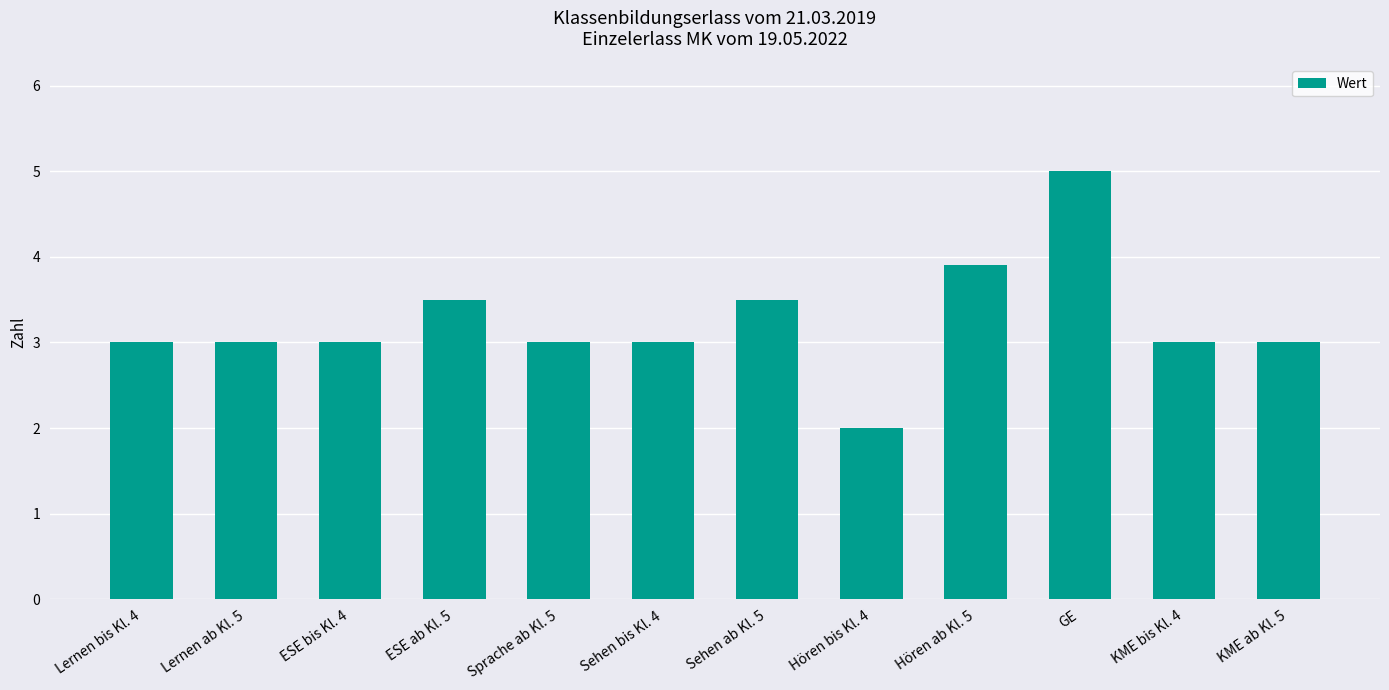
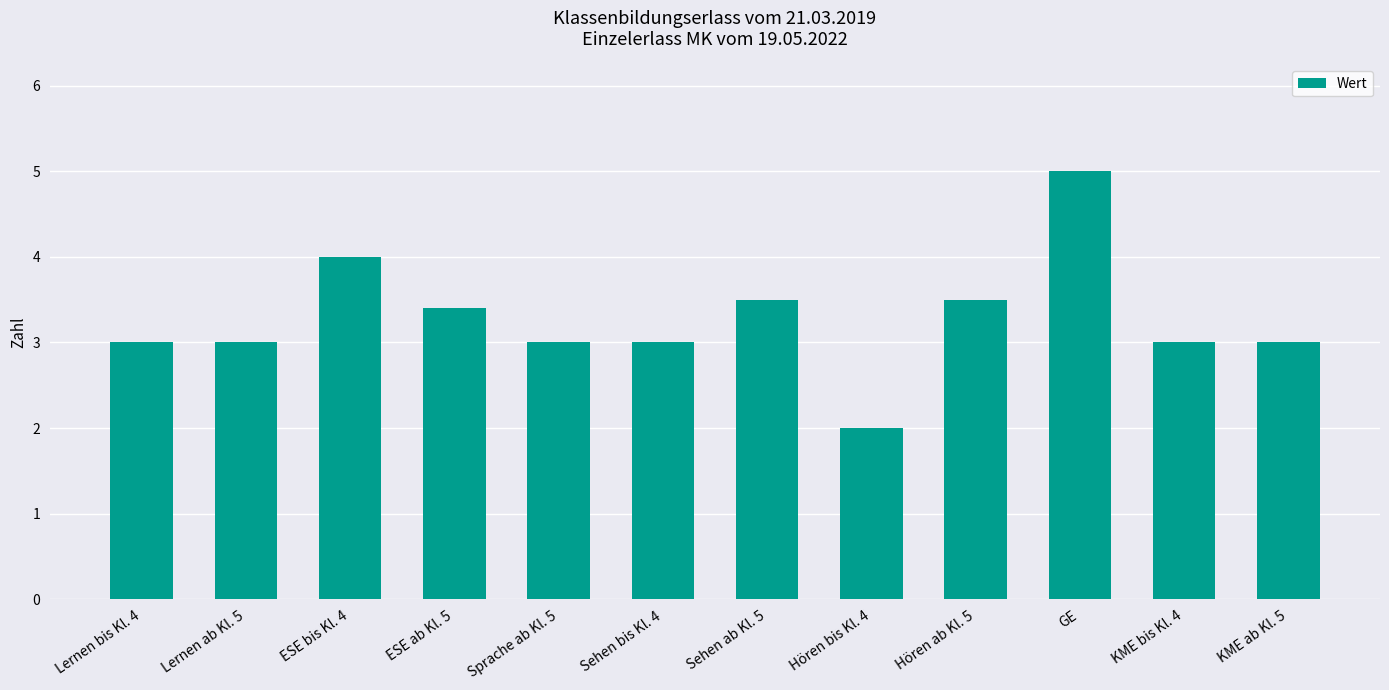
ESE bis Kl. 4: 3 -> 4
ESE ab Kl. 5: 3.5 -> 3.4
Hören ab Kl. 5: 3.9 -> 3.5
